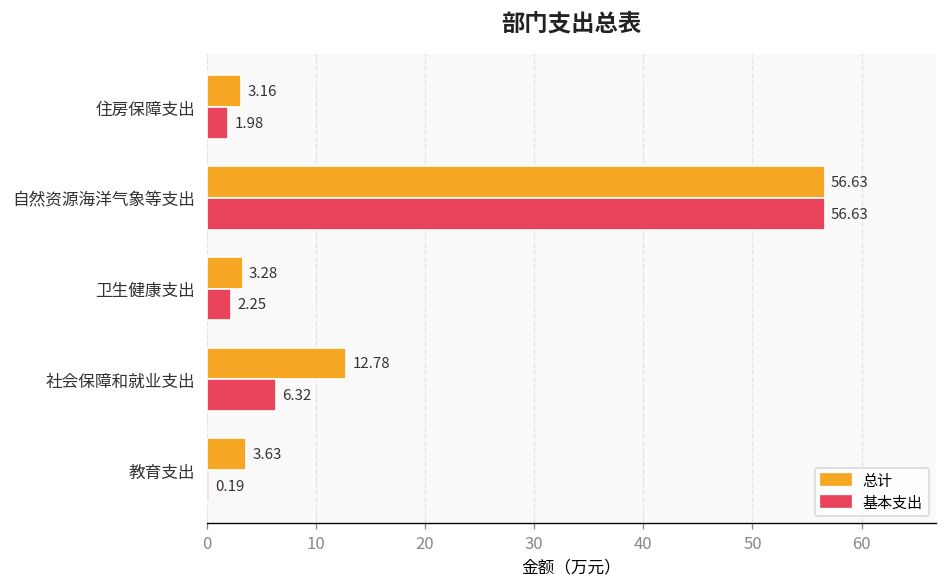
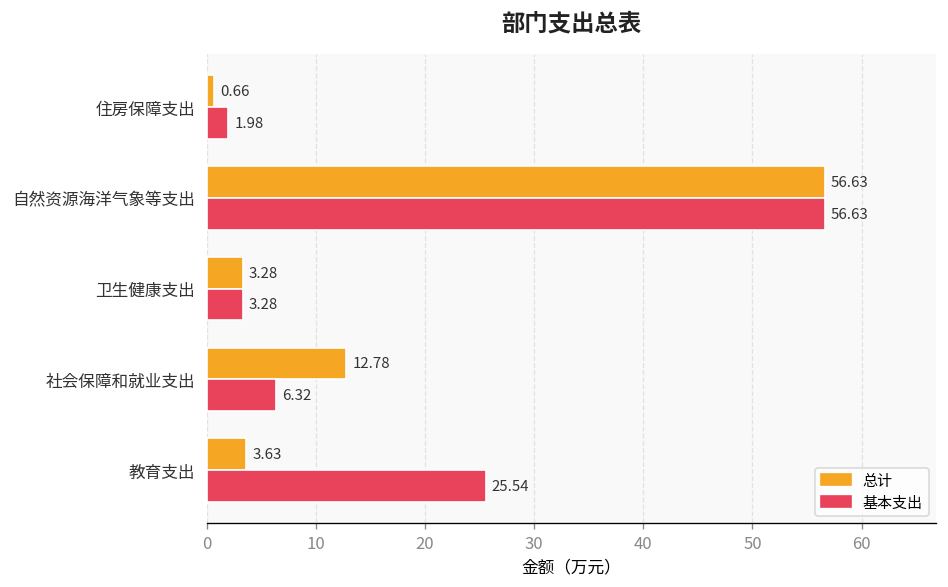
总计, 住房保障支出: 3.16 -> 0.66
基本支出, 卫生健康支出: 2.25 -> 3.28
基本支出, 教育支出: 0.19 -> 25.54
